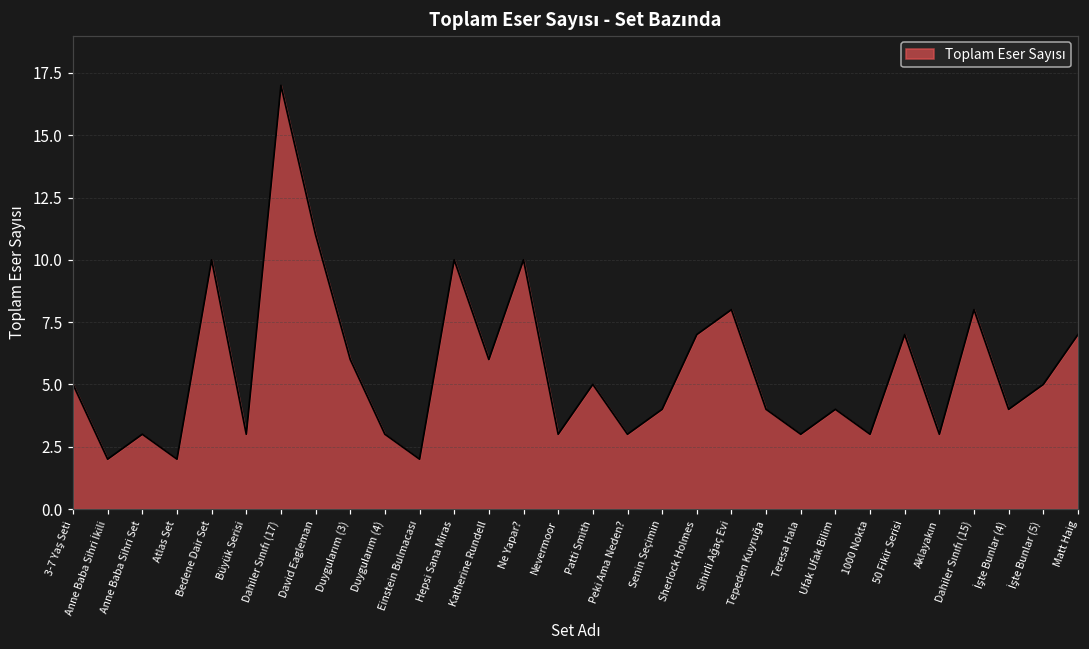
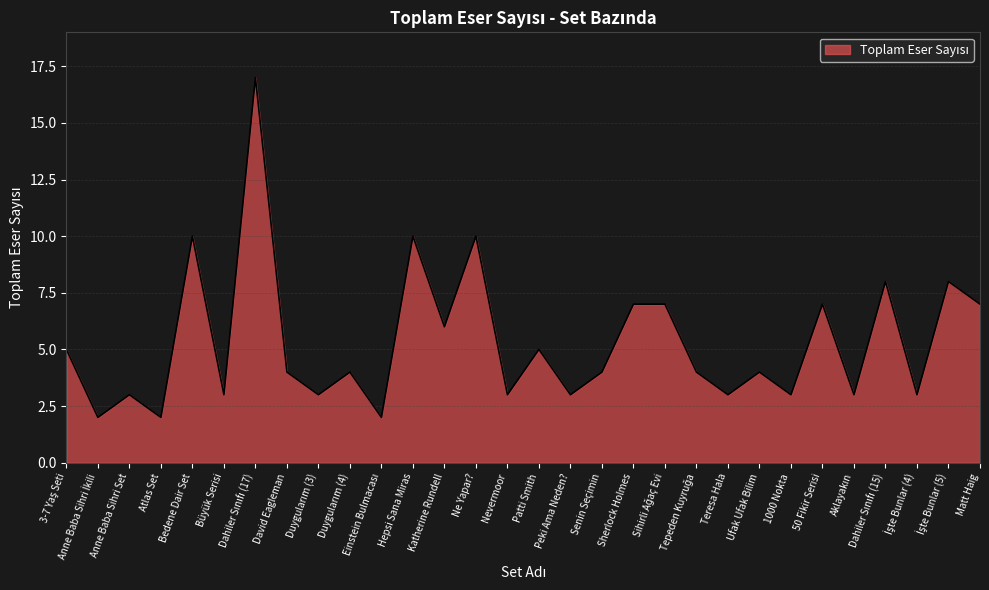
David Eagleman: 11 -> 4
Duygularım (3): 6 -> 3
Duygularım (4): 3 -> 4
Sihirli Ağaç Evi: 8 -> 7
İşte Bunlar (4): 4 -> 3
İşte Bunlar (5): 5 -> 8
